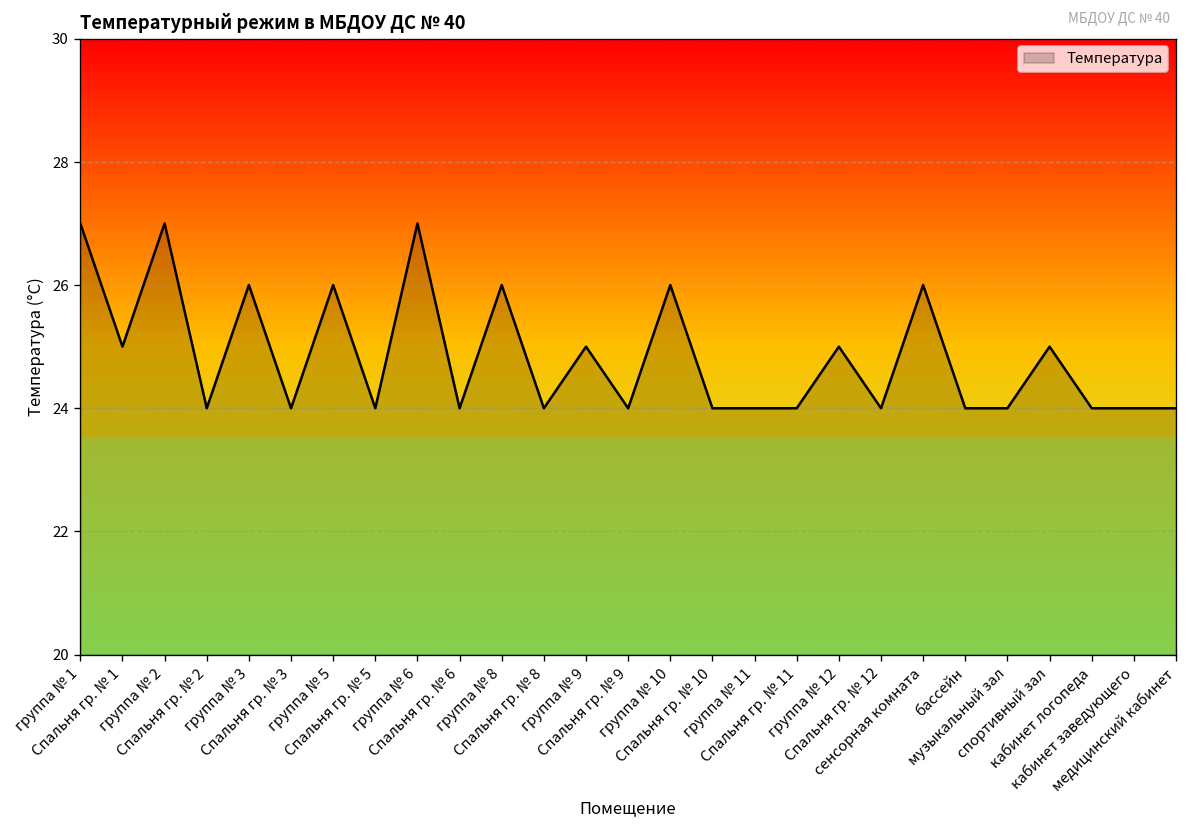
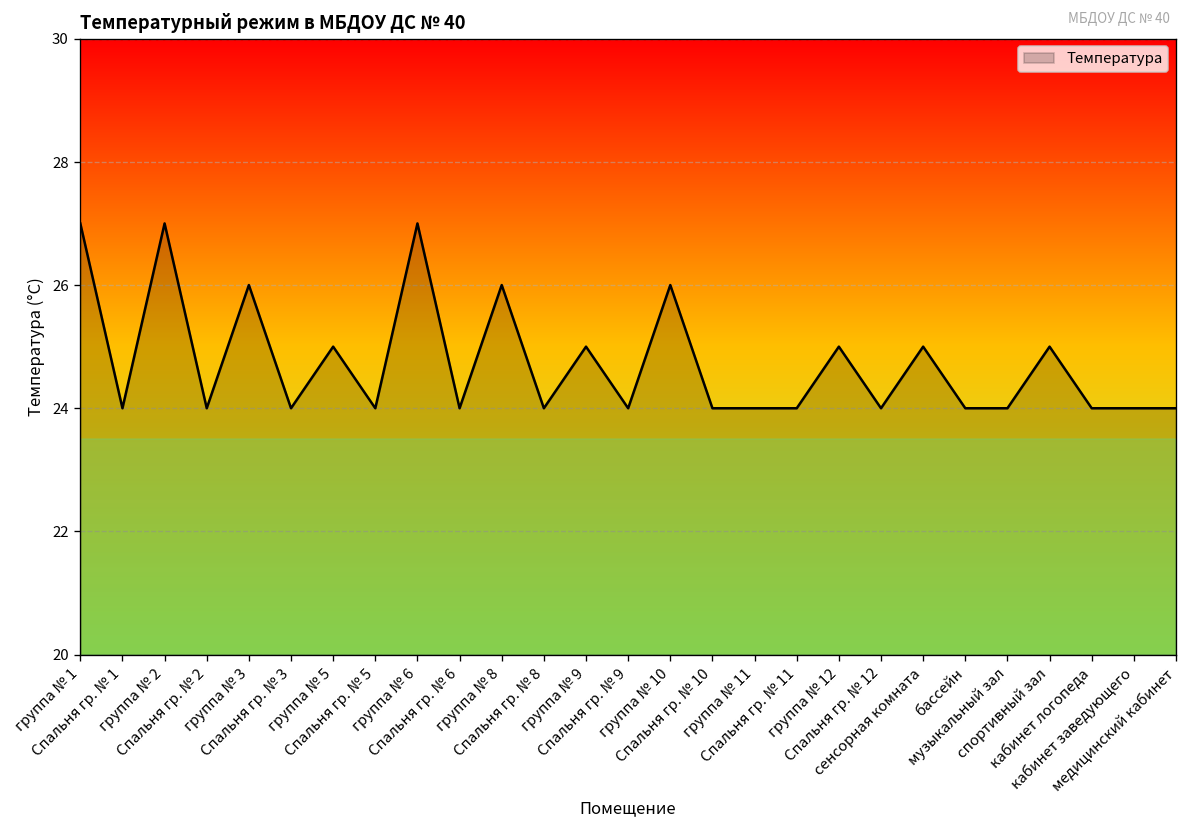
Спальня гр. № 1: 25 -> 24
группа № 5: 26 -> 25
сенсорная комната: 26 -> 25
